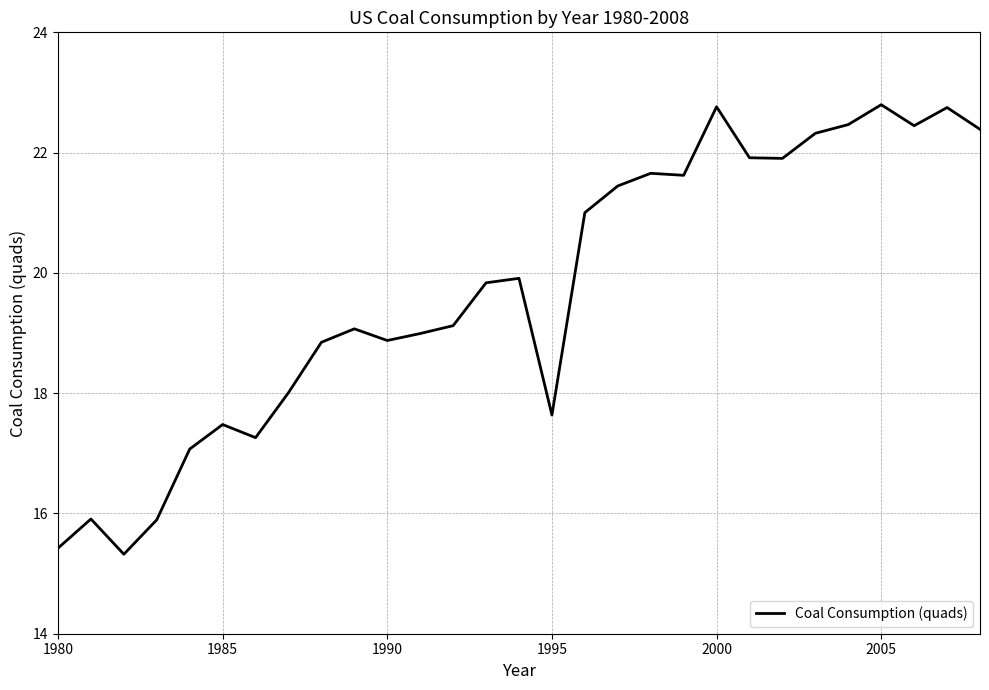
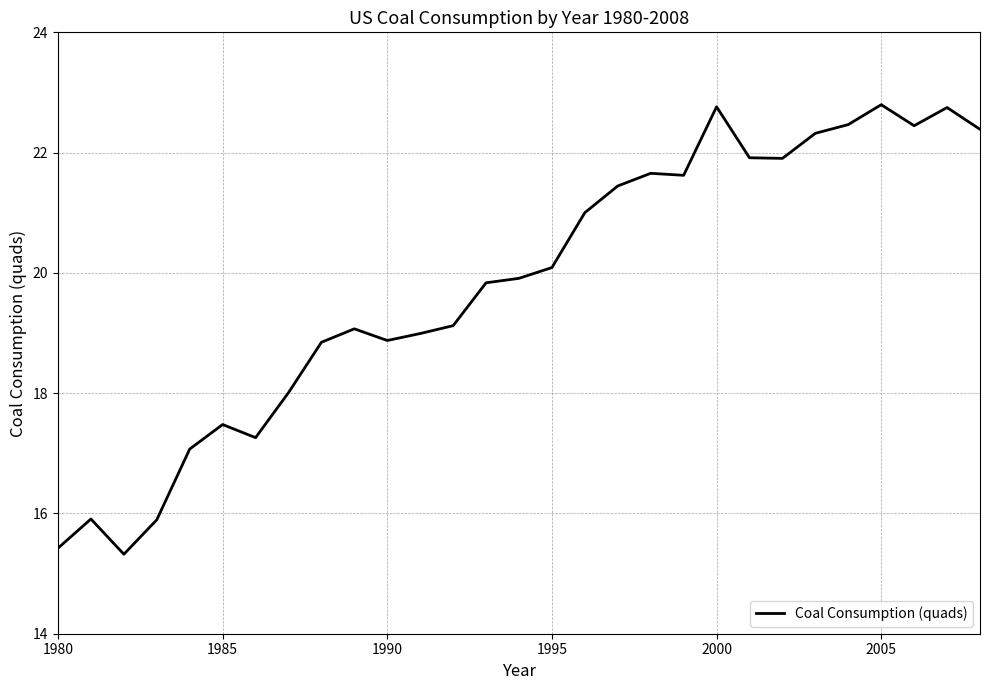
1995: 17.6 -> 20.1
